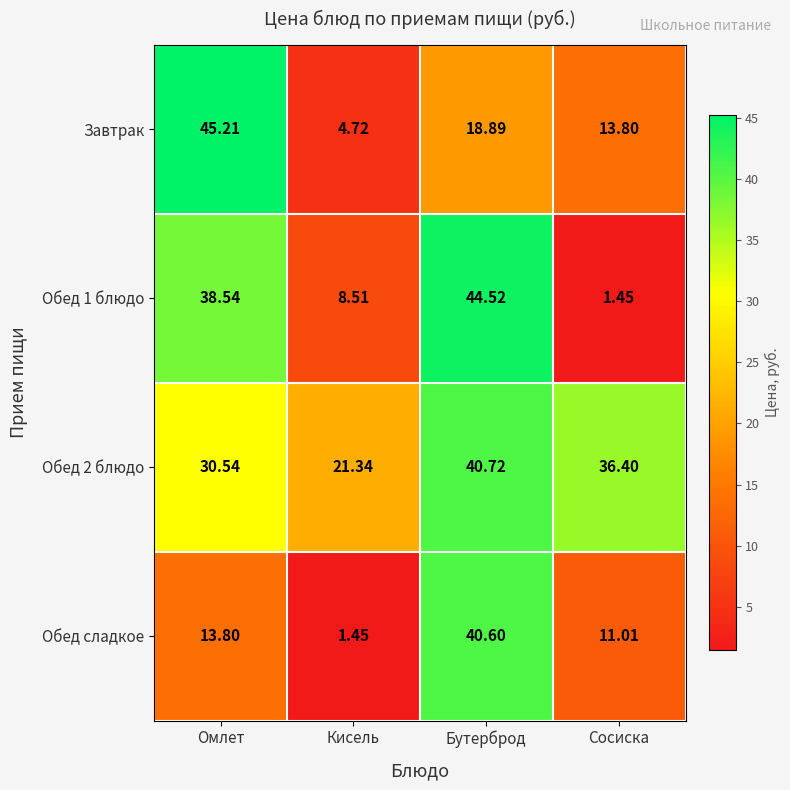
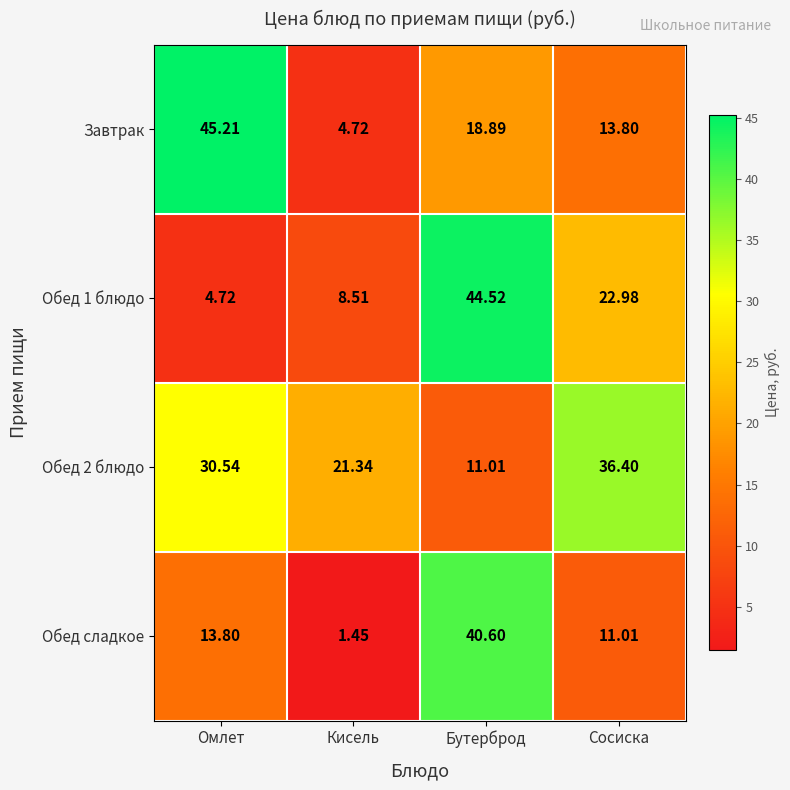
Обед 1 блюдо, Омлет: 38.54 -> 4.72
Обед 1 блюдо, Сосиска: 1.45 -> 22.98
Обед 2 блюдо, Бутерброд: 40.72 -> 11.01
